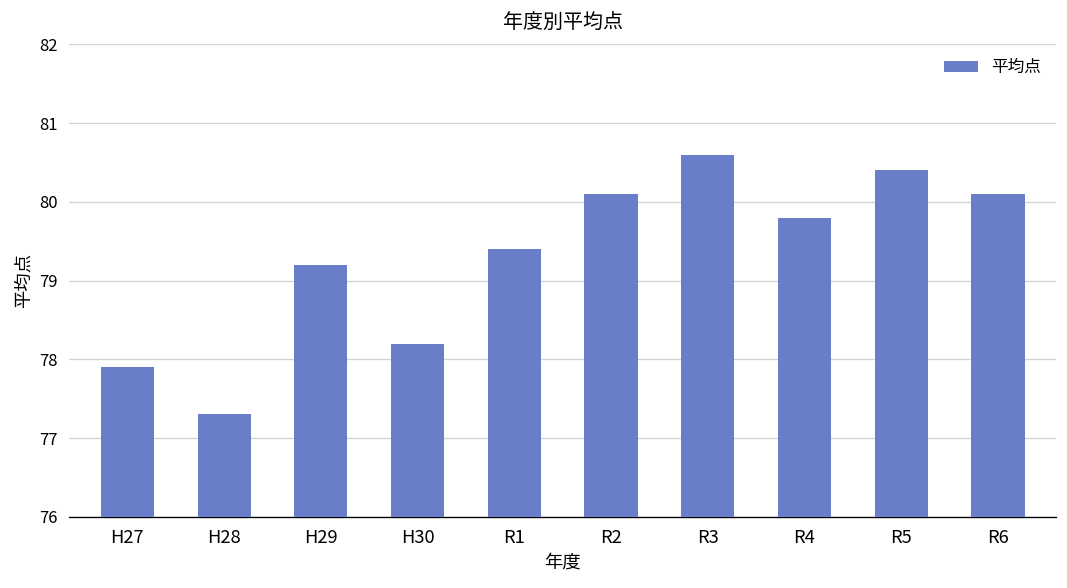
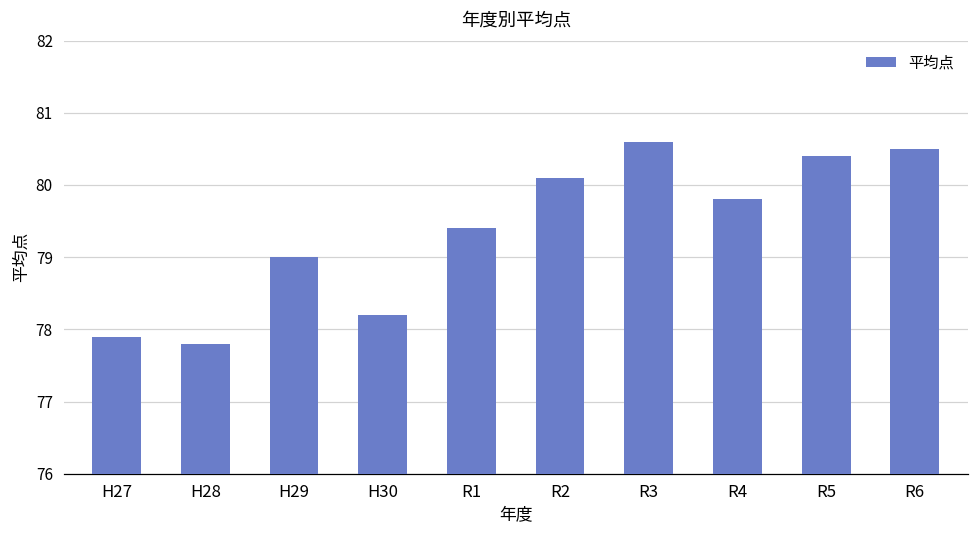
H28: 77.3 -> 77.8
H29: 79.2 -> 79.0
R6: 80.1 -> 80.5
